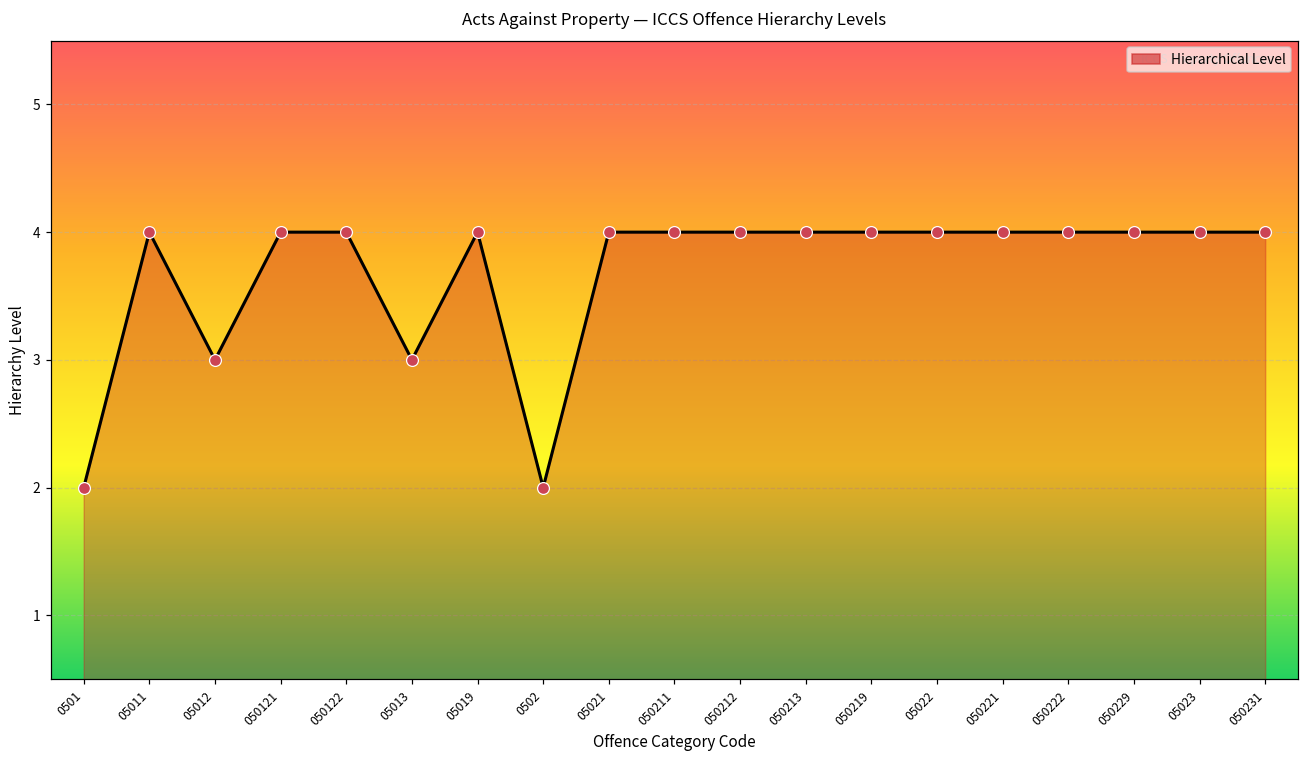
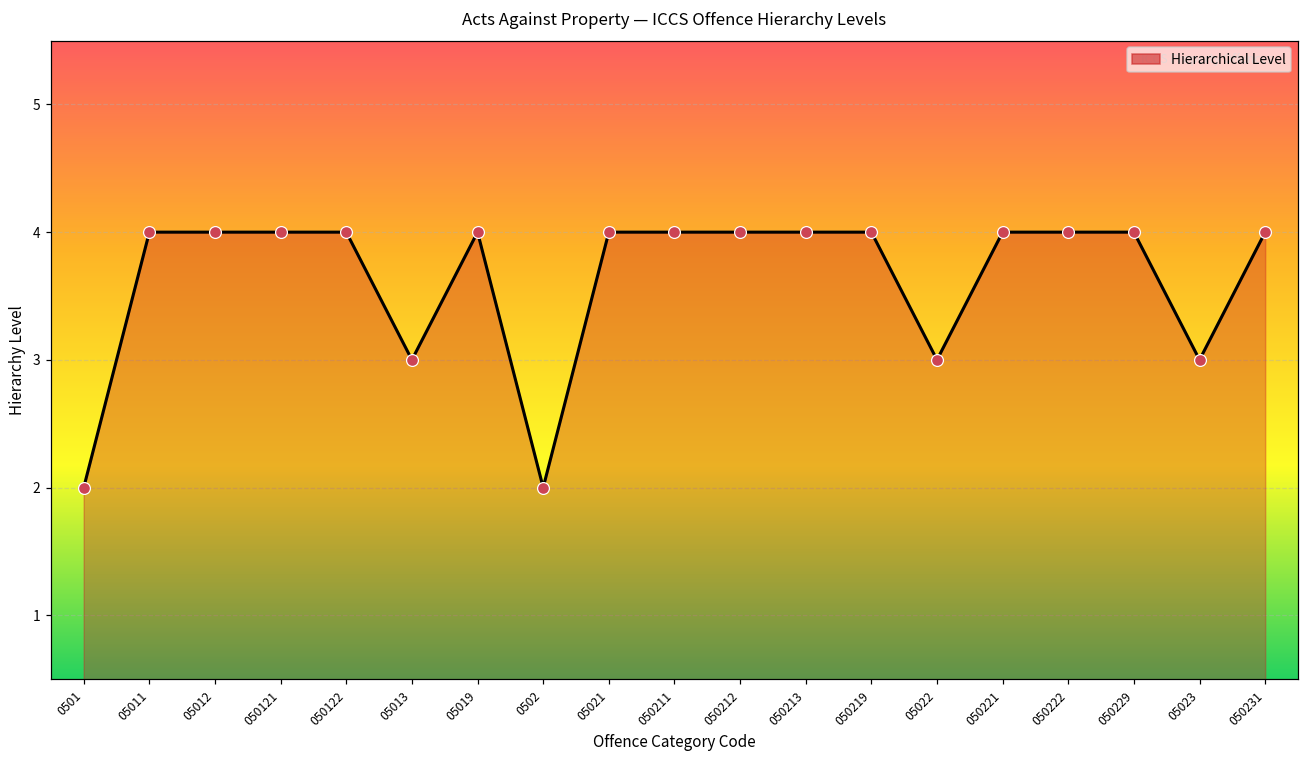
05012: 3 -> 4
05022: 4 -> 3
05023: 4 -> 3
